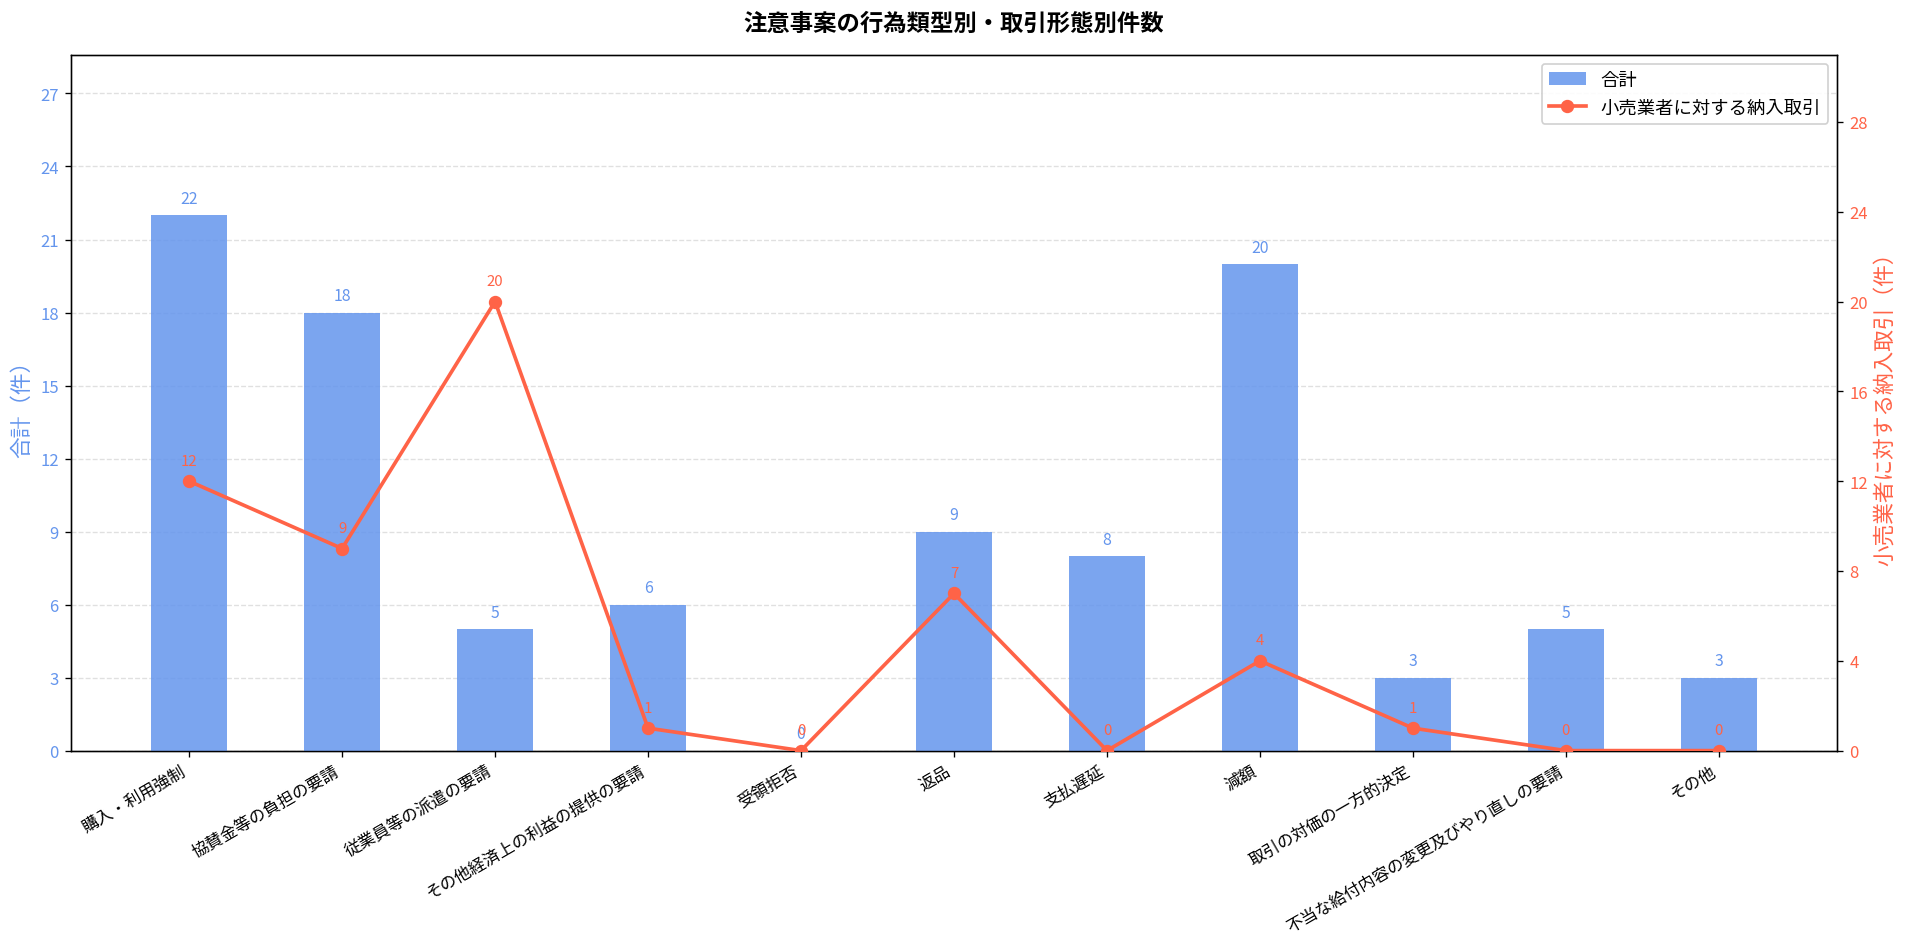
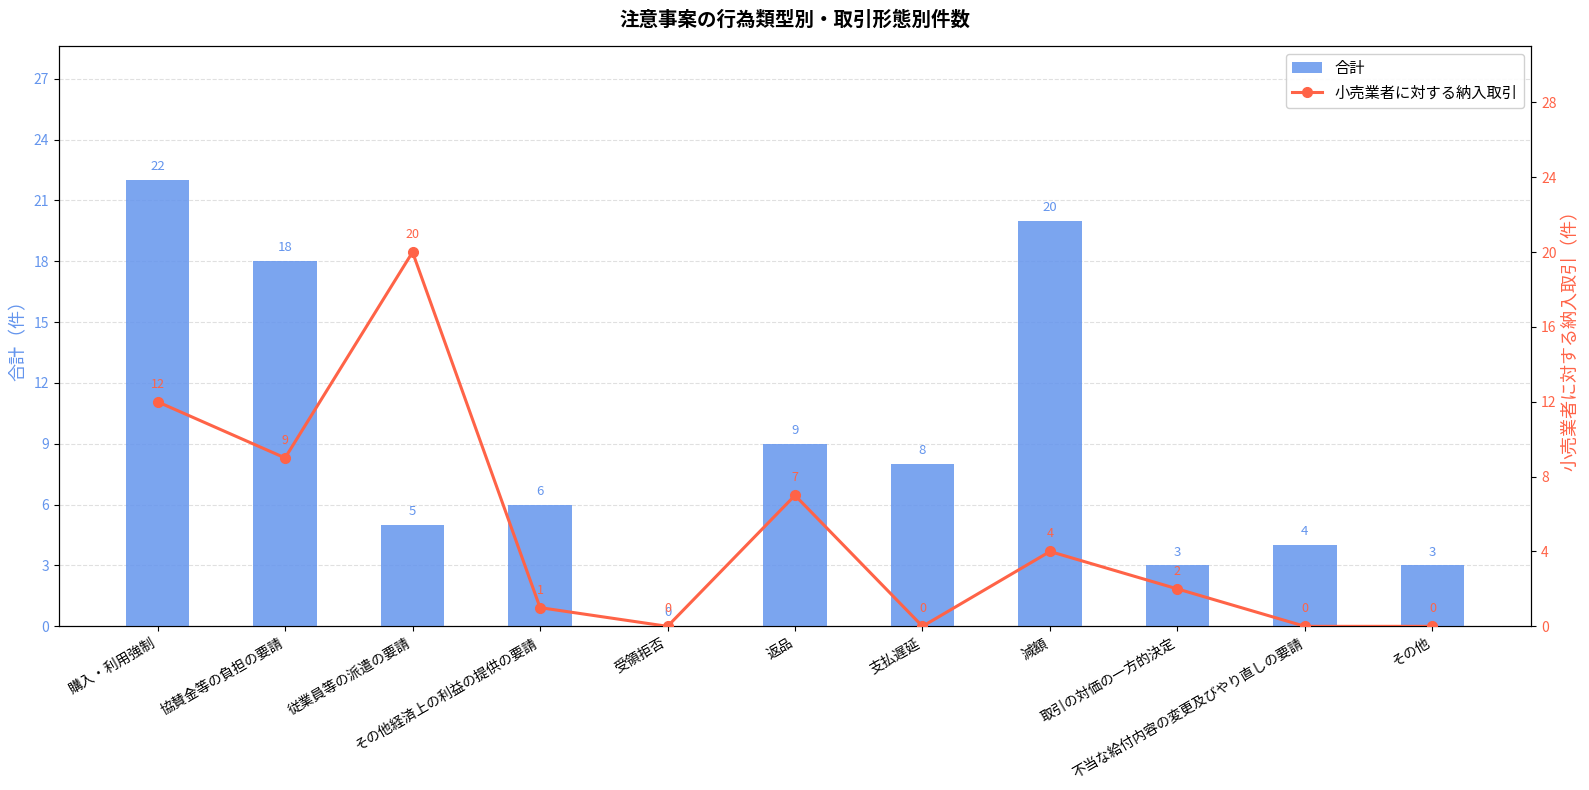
合計, 不当な給付内容の変更及びやり直しの要請: 5 -> 4
小売業者に対する納入取引, 取引の対価の一方的決定: 1 -> 2
